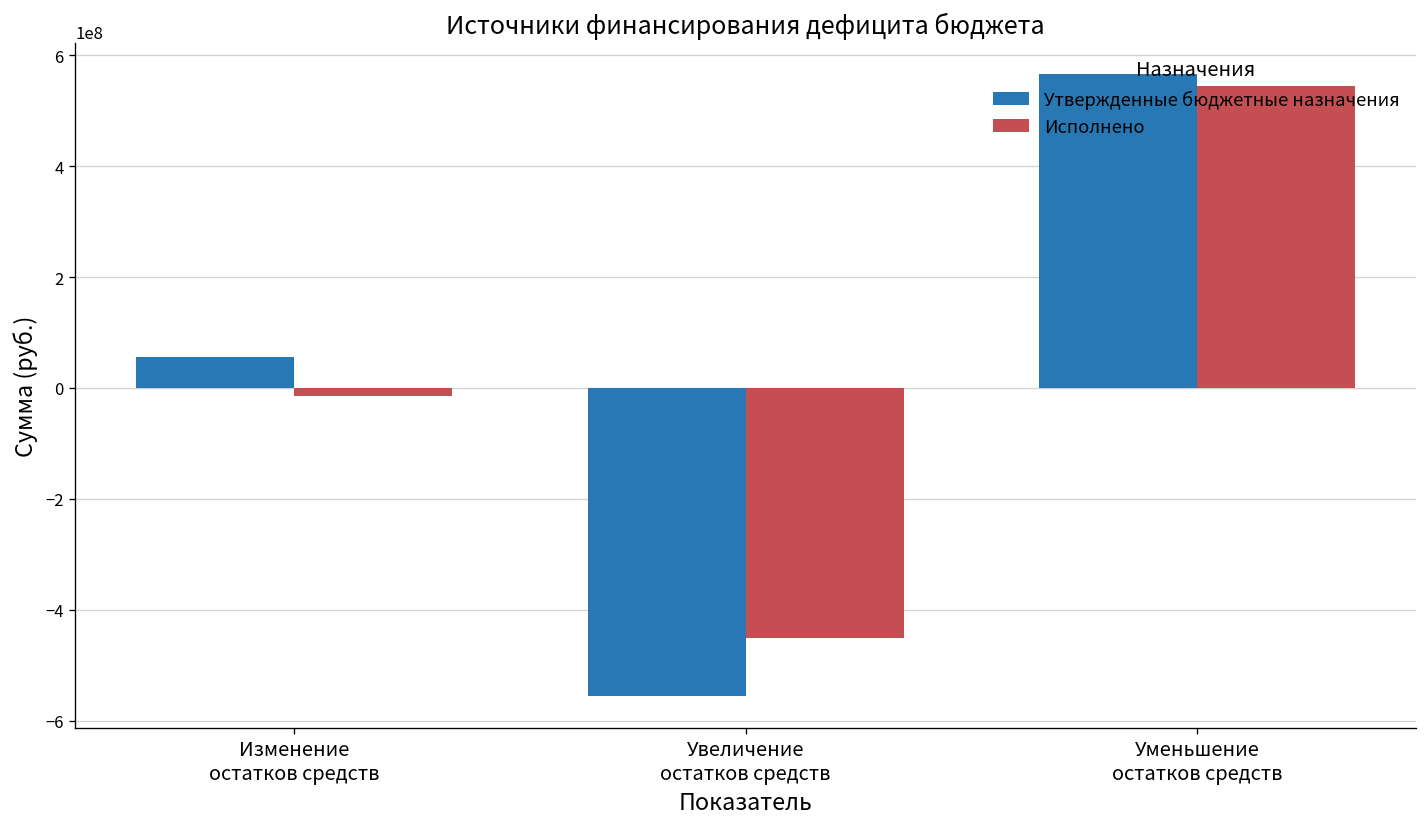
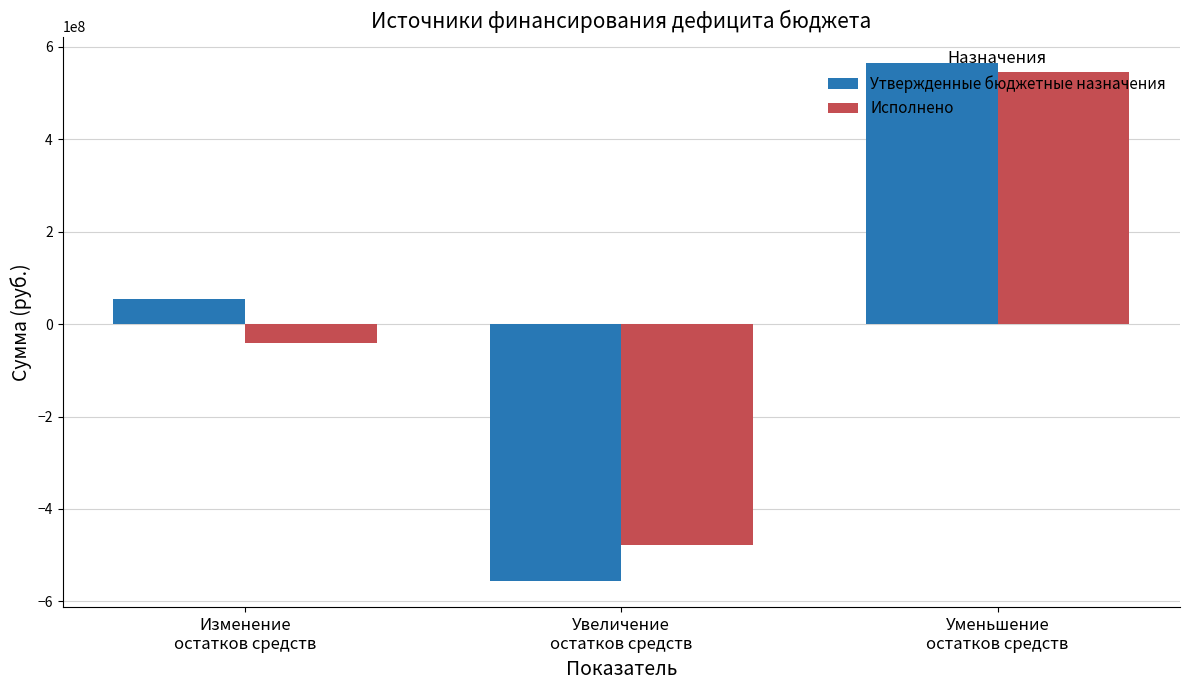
Исполнено, Изменение остатков средств: -10000000 -> -40000000
Исполнено, Увеличение остатков средств: -450000000 -> -480000000
